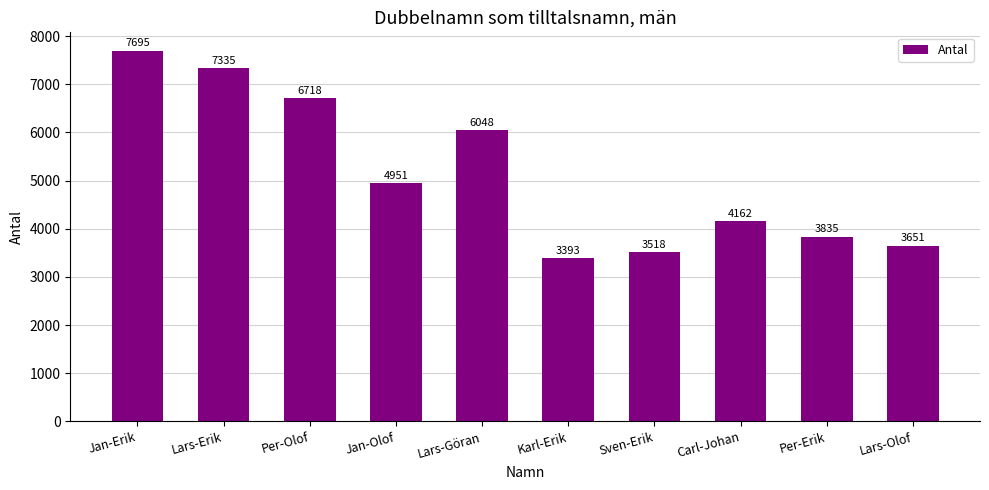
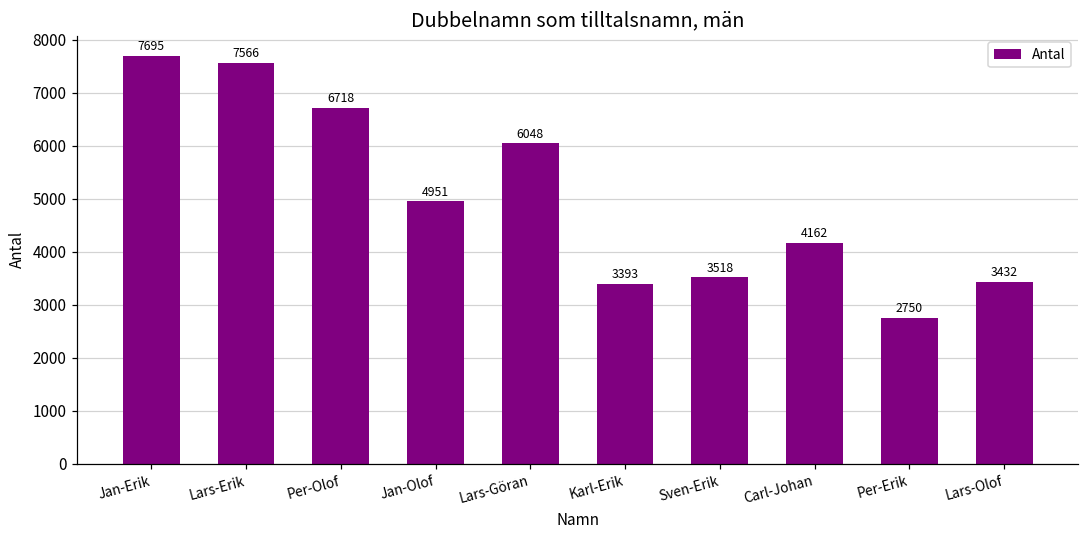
Lars-Erik: 7335 -> 7566
Per-Erik: 3835 -> 2750
Lars-Olof: 3651 -> 3432
